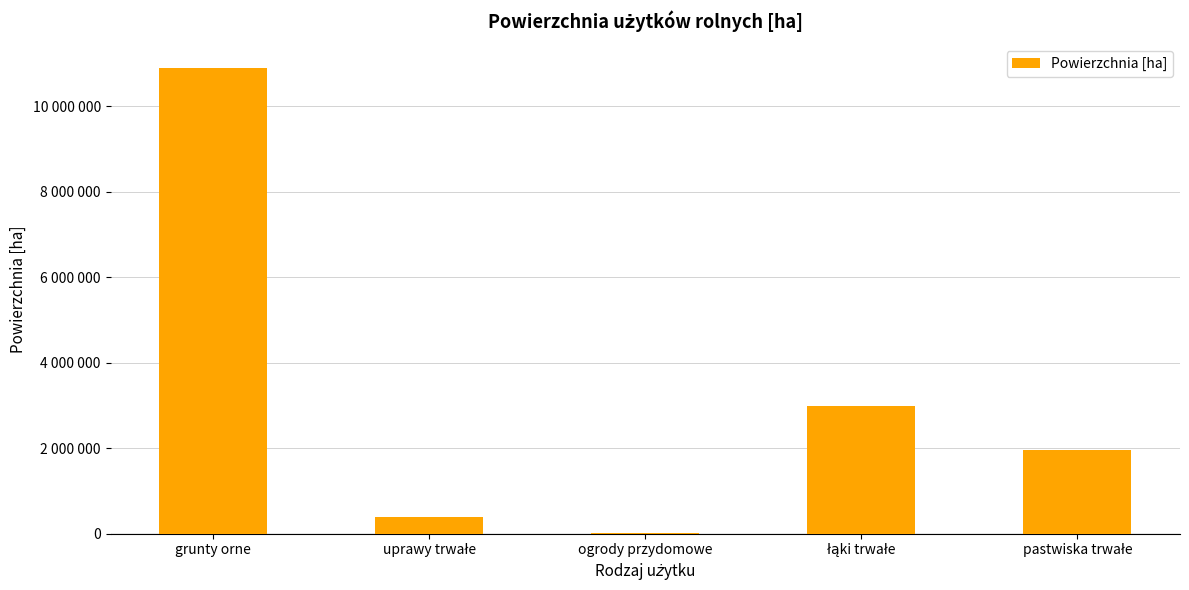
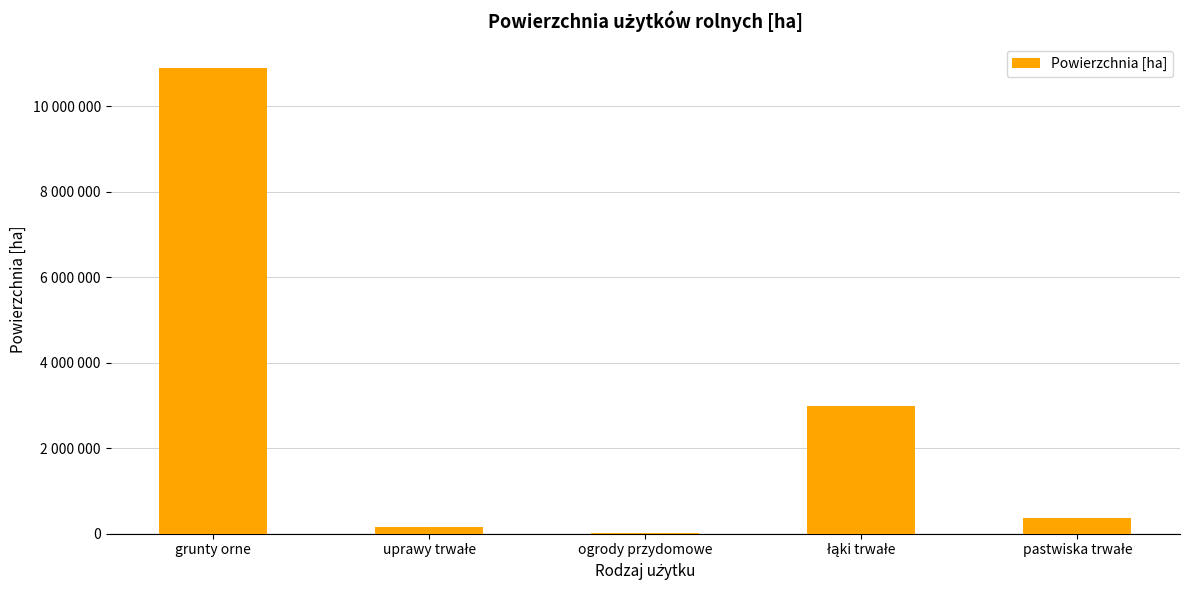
uprawy trwałe: 400000 -> 200000
pastwiska trwałe: 2000000 -> 400000
